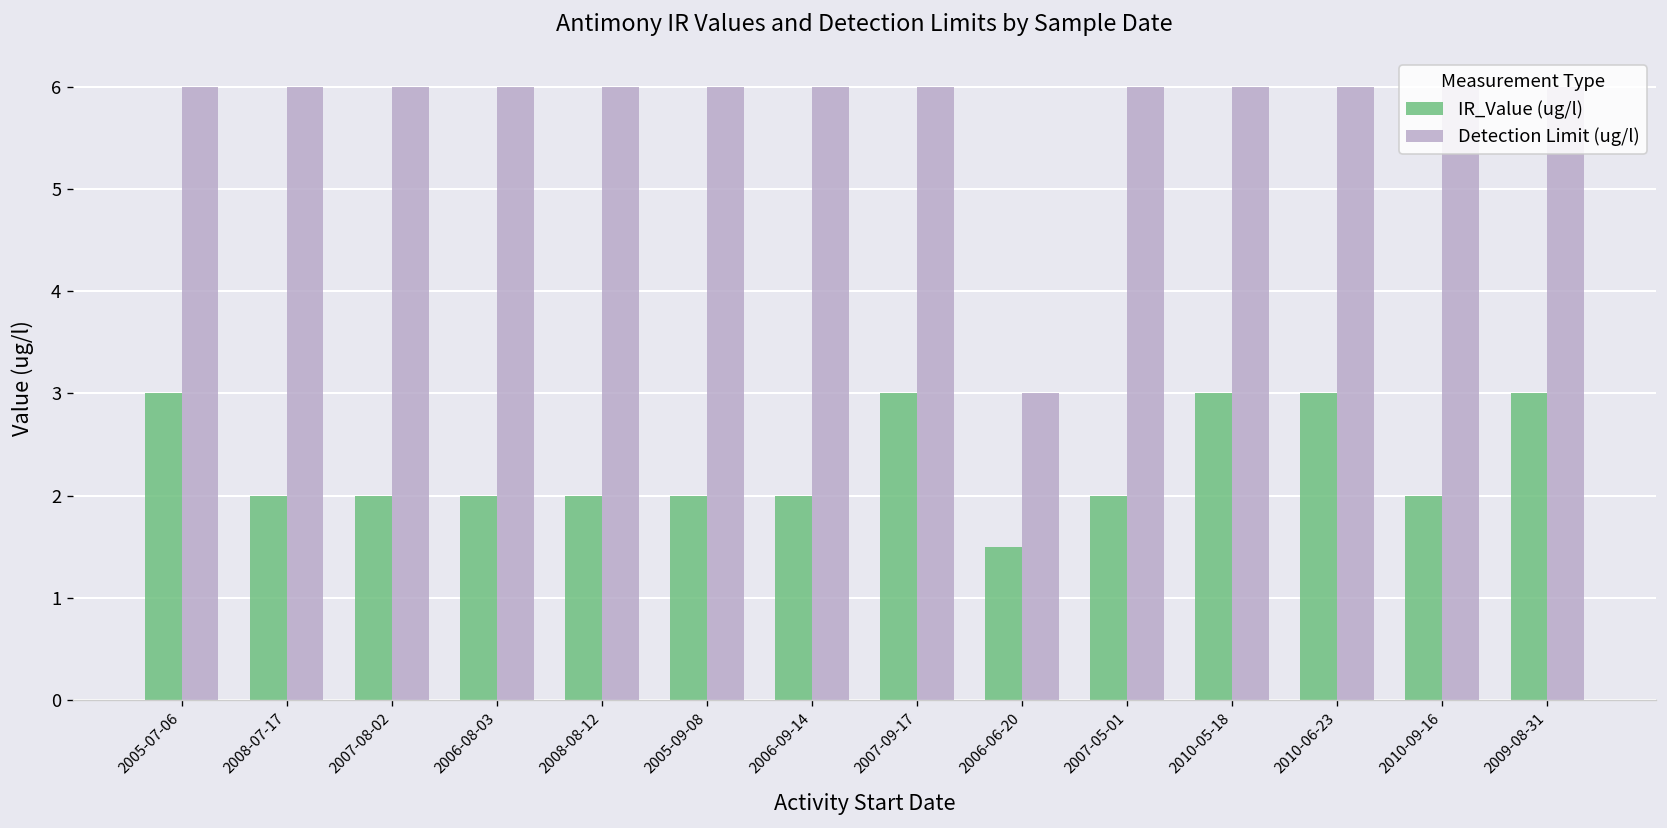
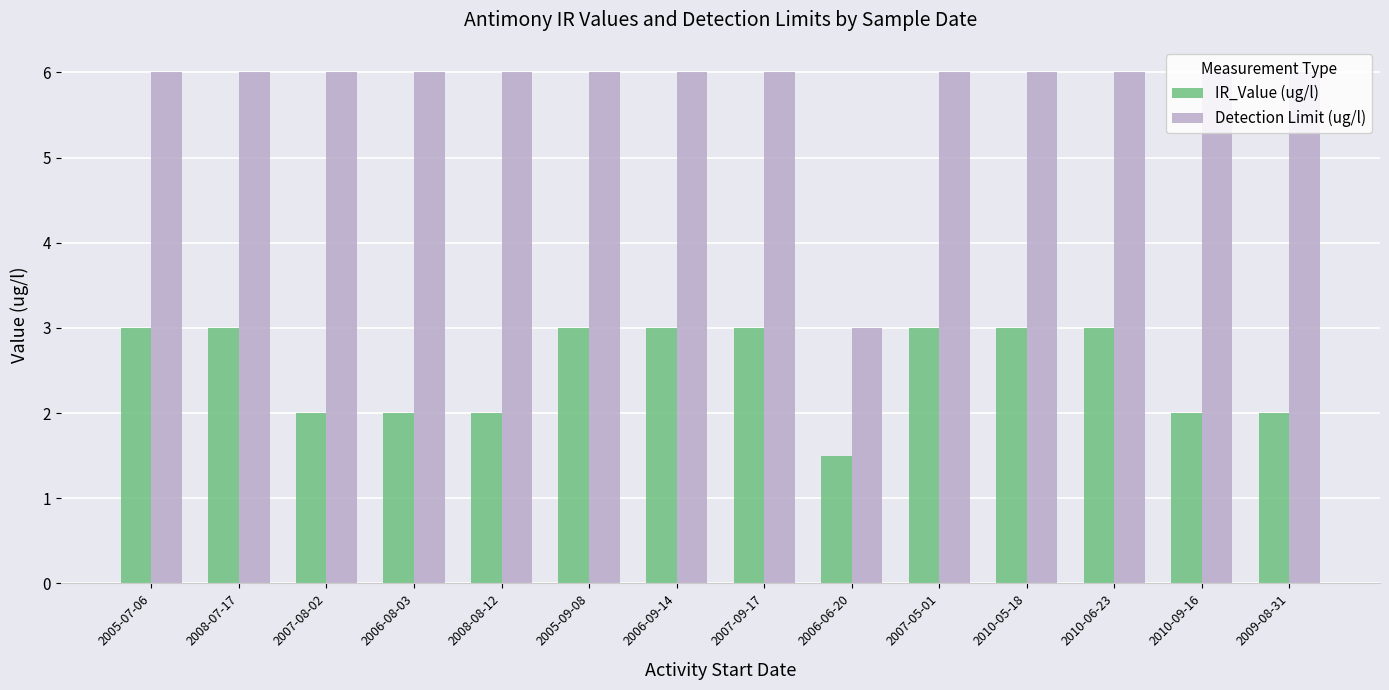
IR_Value (ug/l), 2008-07-17: 2 -> 3
IR_Value (ug/l), 2005-09-08: 2 -> 3
IR_Value (ug/l), 2006-09-14: 2 -> 3
IR_Value (ug/l), 2007-05-01: 2 -> 3
IR_Value (ug/l), 2009-08-31: 3 -> 2
